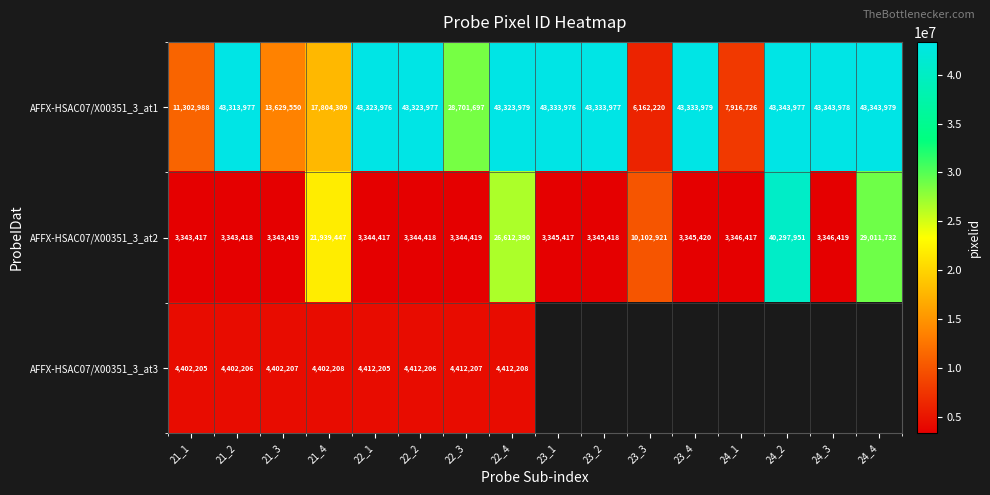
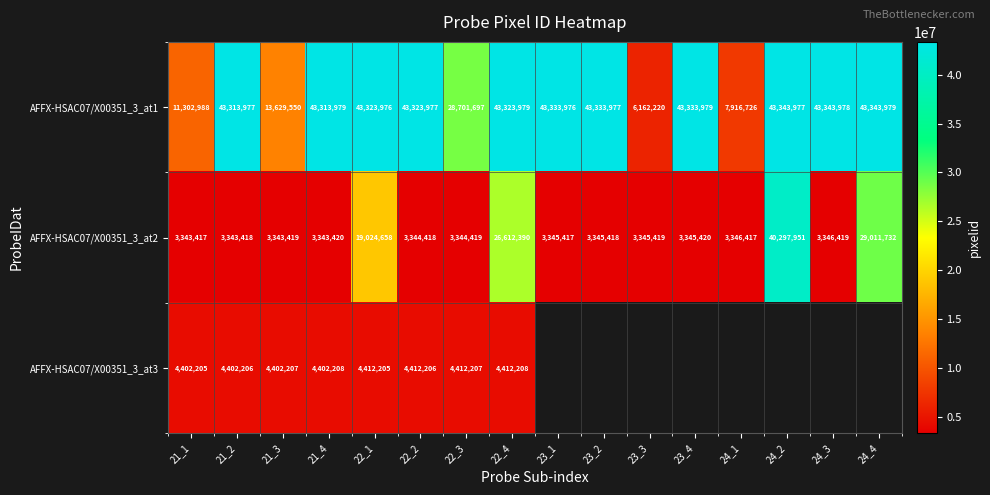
AFFX-HSAC07/X00351_3_at1, 21_4: 17,804,309 -> 43,313,979
AFFX-HSAC07/X00351_3_at2, 21_4: 21,939,447 -> 3,343,420
AFFX-HSAC07/X00351_3_at2, 22_1: 3,344,417 -> 19,024,658
AFFX-HSAC07/X00351_3_at2, 23_3: 10,102,921 -> 3,345,419
